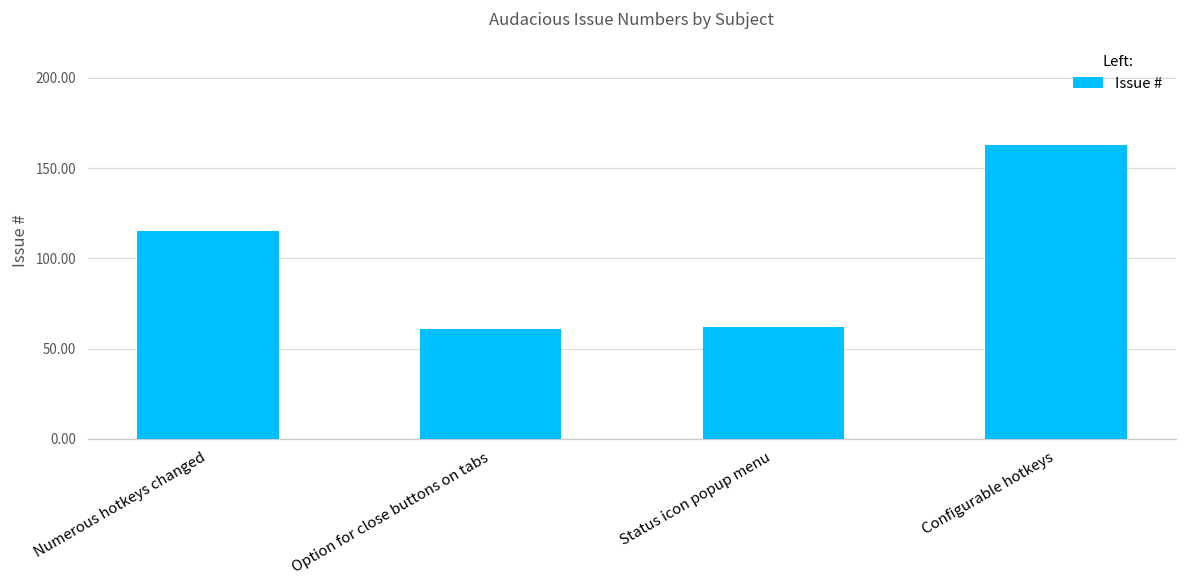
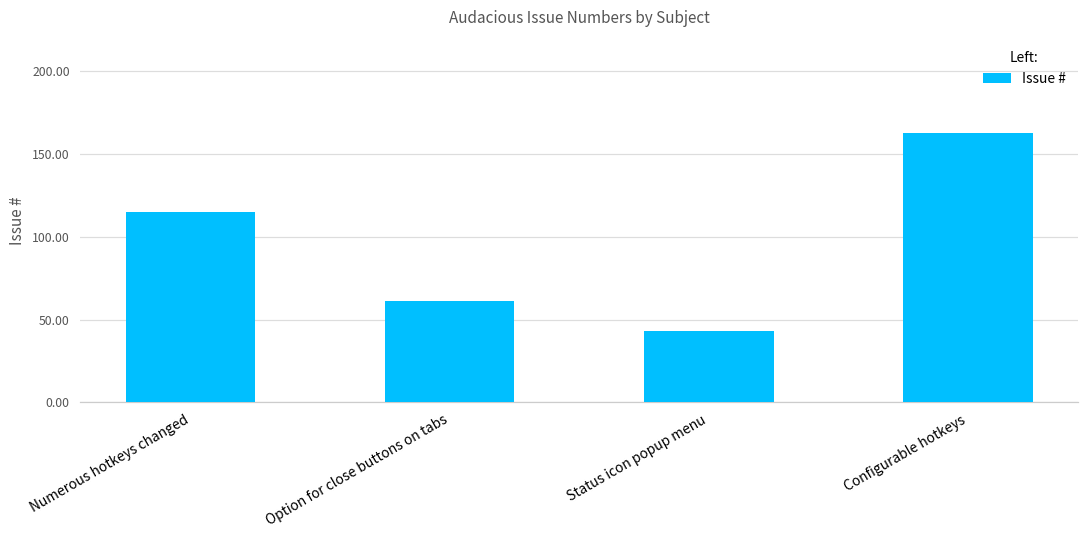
Status icon popup menu: 62 -> 43
